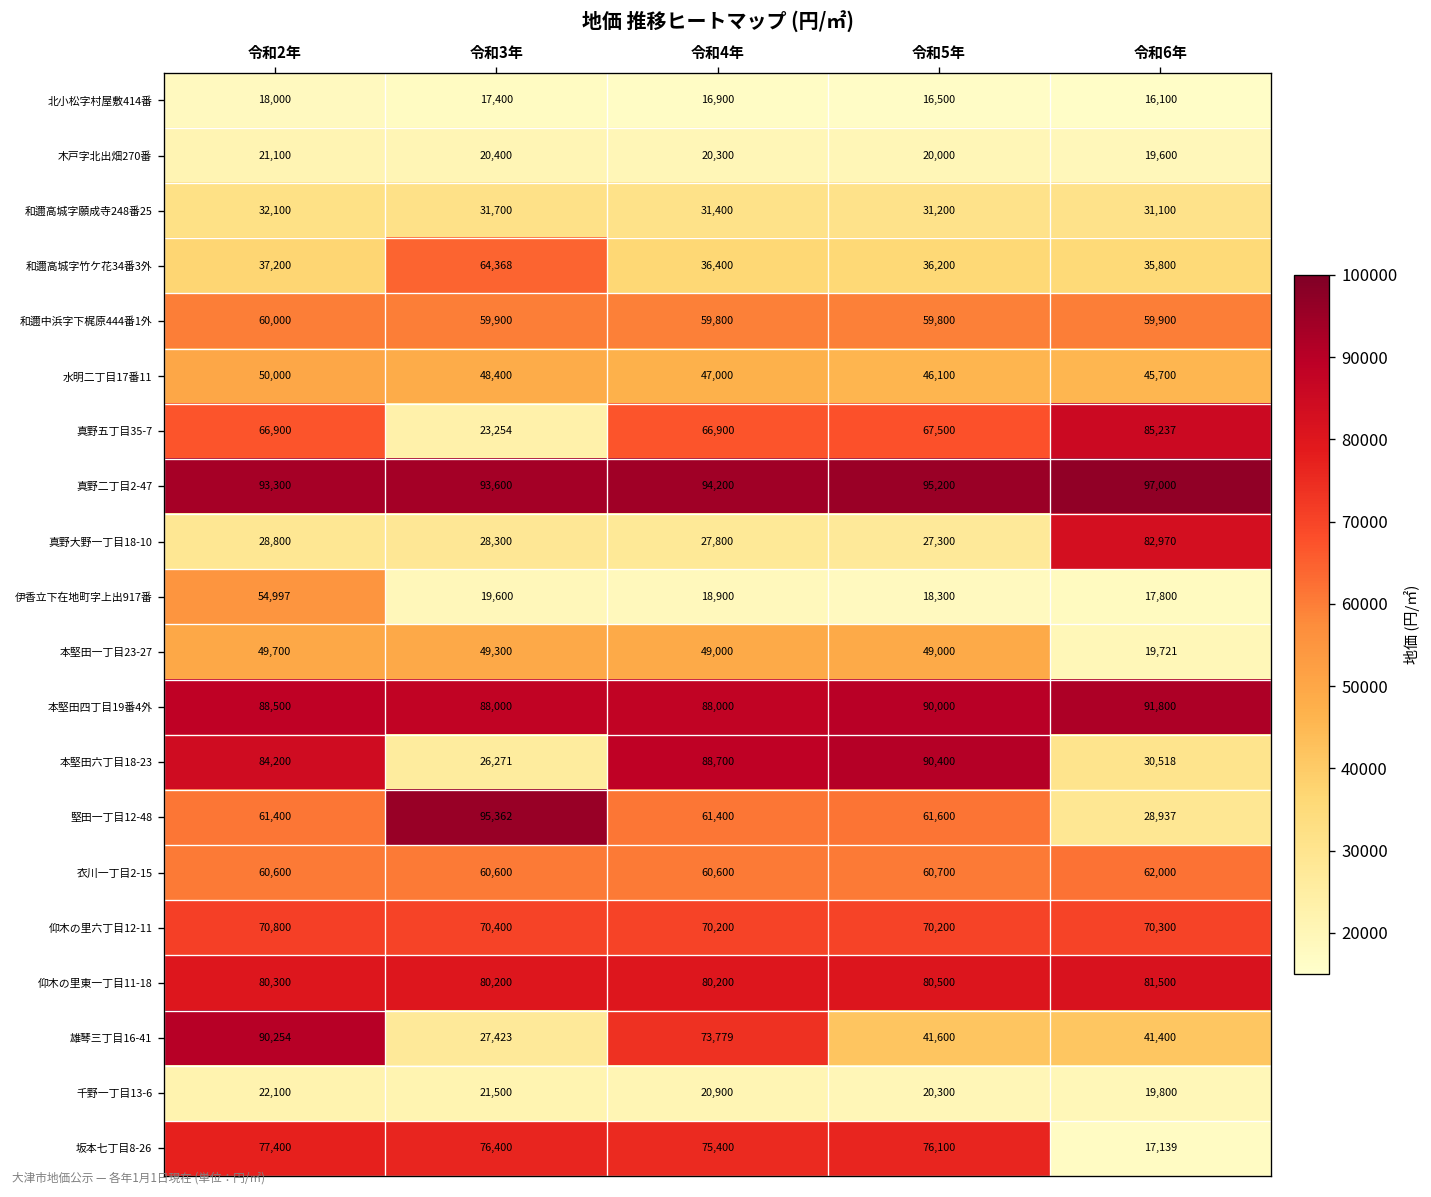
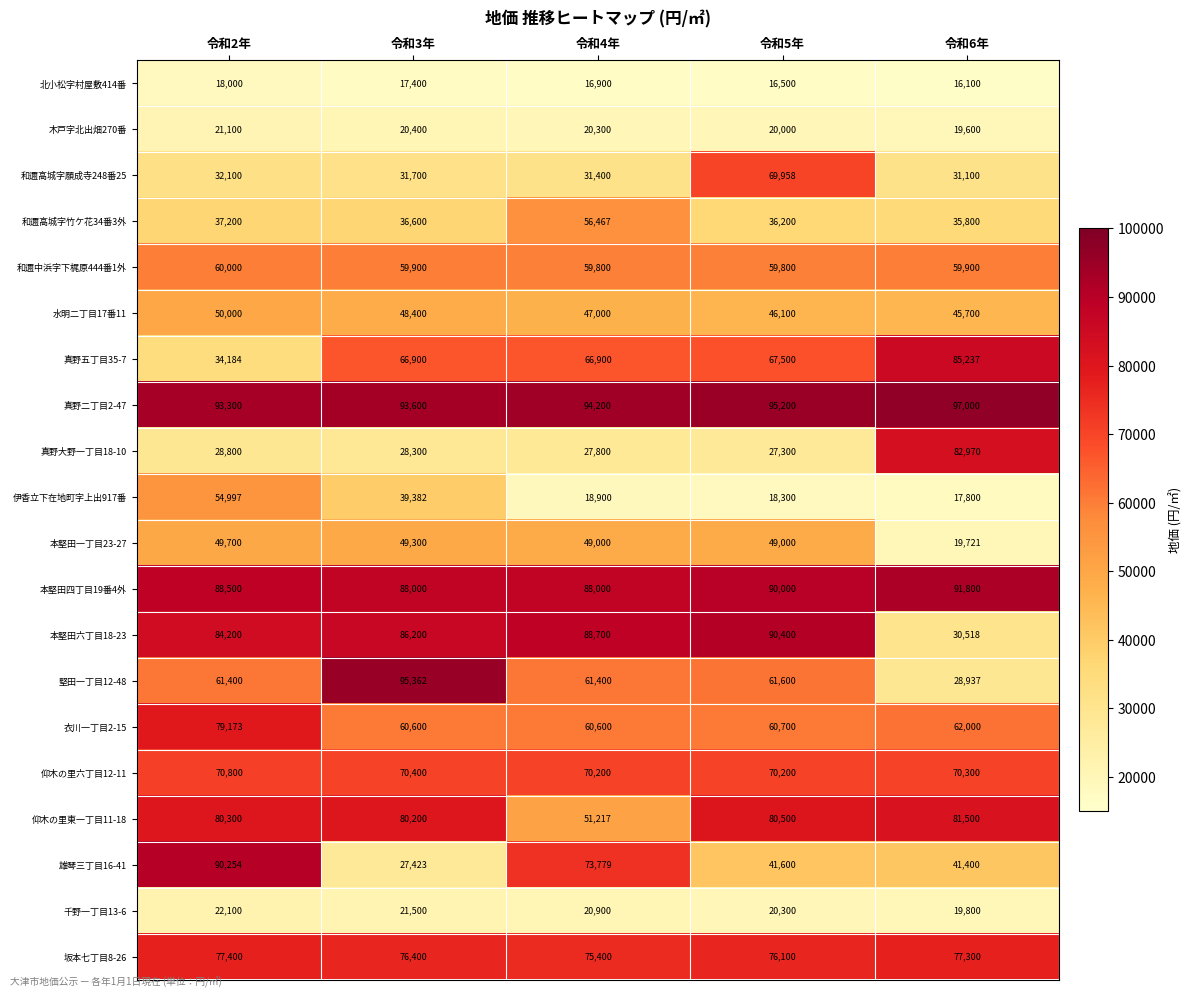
和邇高城字願成寺248番25, 令和5年: 31,200 -> 69,958
和邇高城字竹ケ花34番3外, 令和3年: 64,368 -> 36,600
和邇高城字竹ケ花34番3外, 令和4年: 36,400 -> 56,467
真野五丁目35-7, 令和2年: 66,900 -> 34,184
真野五丁目35-7, 令和3年: 23,254 -> 66,900
伊香立下在地町字上出917番, 令和3年: 19,600 -> 39,382
本堅田六丁目18-23, 令和3年: 26,271 -> 86,200
衣川一丁目2-15, 令和2年: 60,600 -> 79,173
仰木の里東一丁目11-18, 令和4年: 80,200 -> 51,217
坂本七丁目8-26, 令和6年: 17,139 -> 77,300
